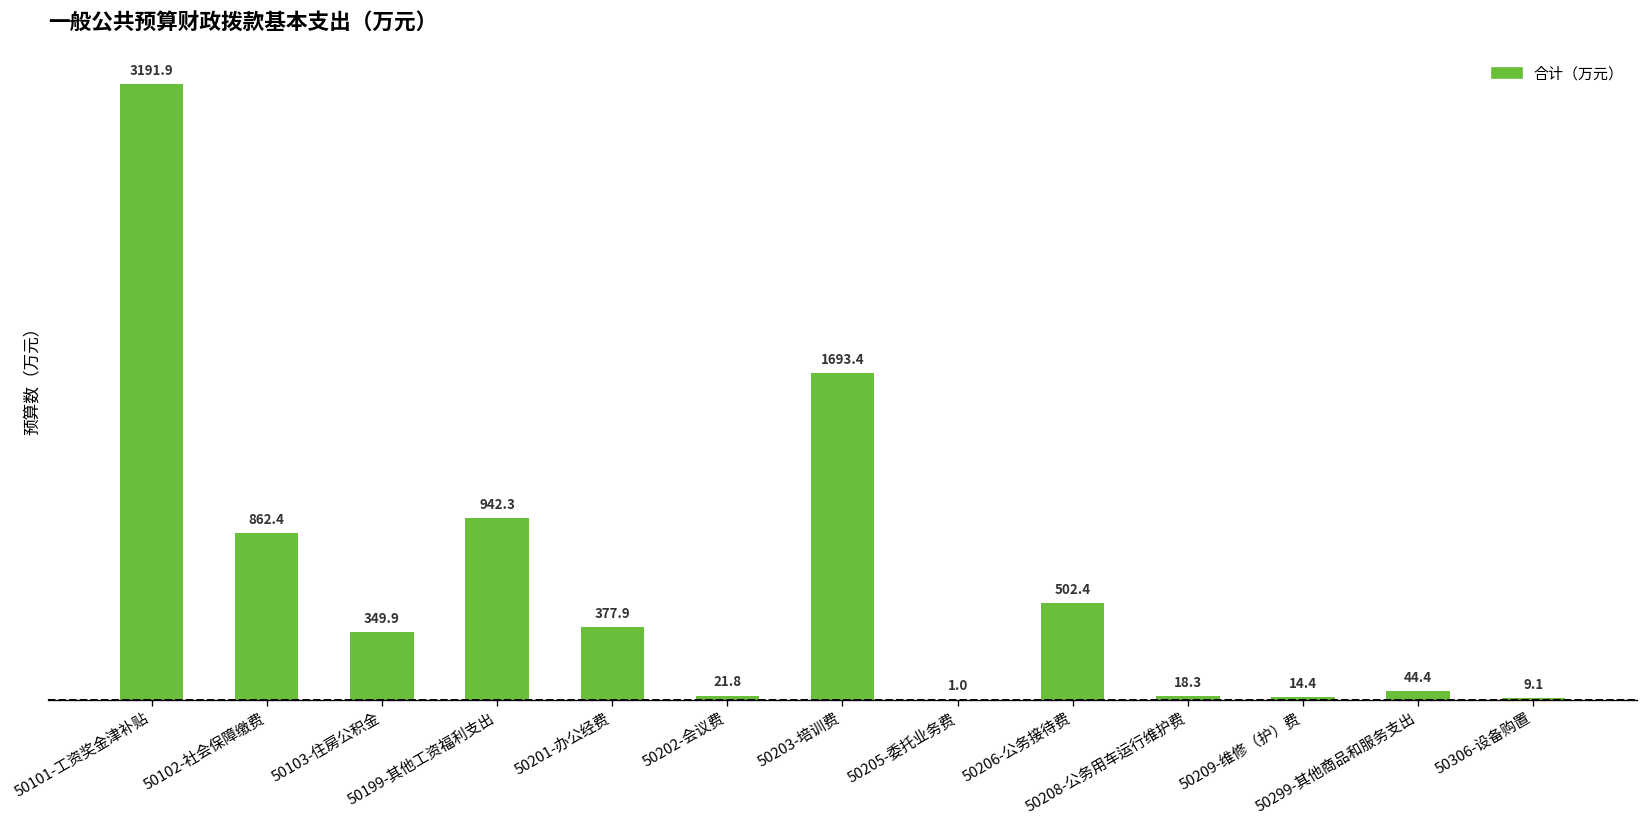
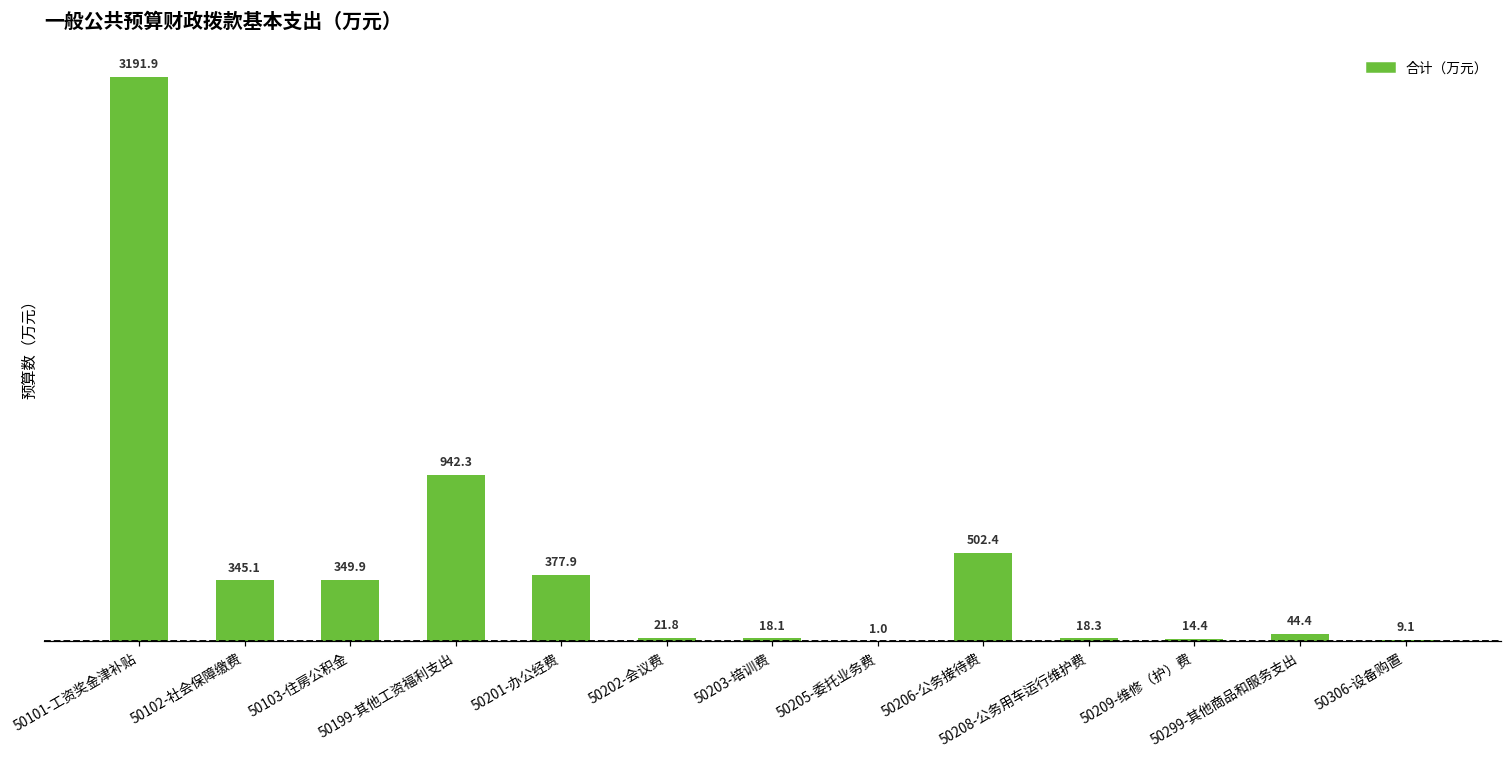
50102-社会保障缴费: 862.4 -> 345.1
50203-培训费: 1693.4 -> 18.1
